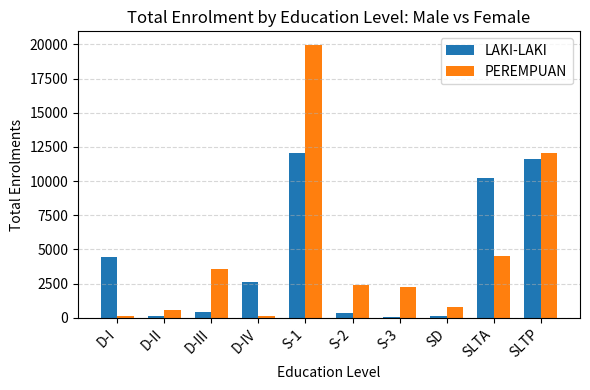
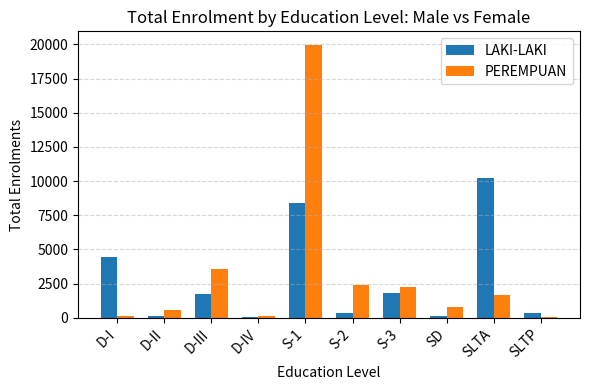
LAKI-LAKI, D-III: 400 -> 1700
LAKI-LAKI, D-IV: 2600 -> 100
LAKI-LAKI, S-1: 12000 -> 8400
LAKI-LAKI, S-3: 0 -> 1800
PEREMPUAN, SLTA: 4500 -> 1600
LAKI-LAKI, SLTP: 11600 -> 400
PEREMPUAN, SLTP: 12000 -> 0
